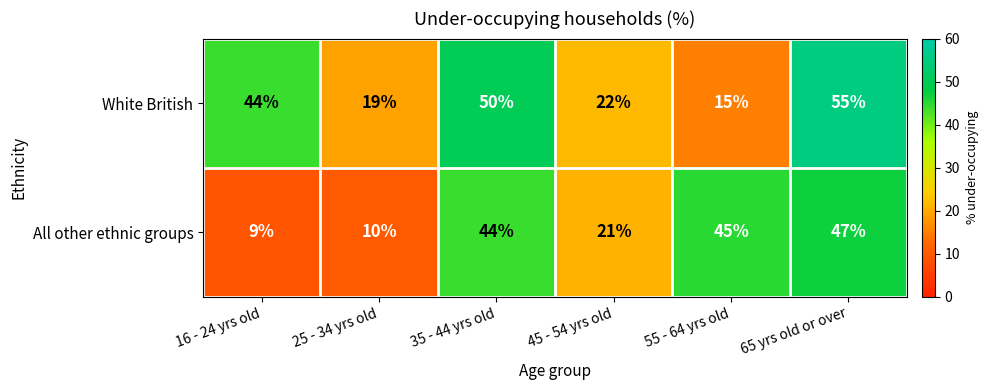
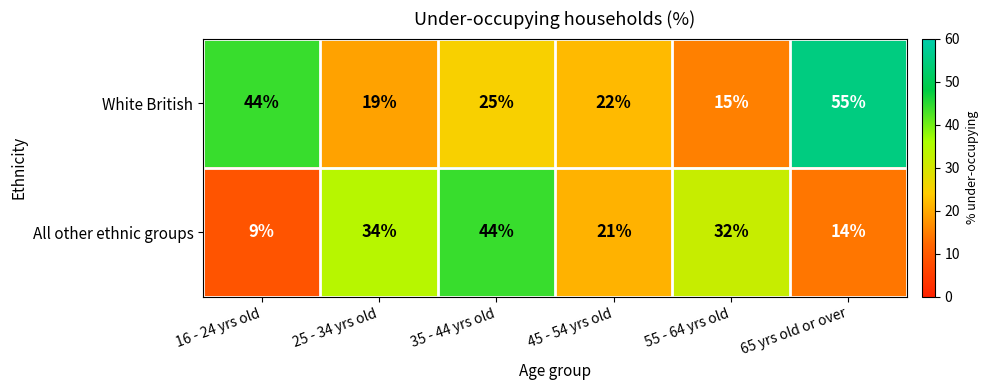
White British, 35 - 44 yrs old: 50% -> 25%
All other ethnic groups, 25 - 34 yrs old: 10% -> 34%
All other ethnic groups, 55 - 64 yrs old: 45% -> 32%
All other ethnic groups, 65 yrs old or over: 47% -> 14%
